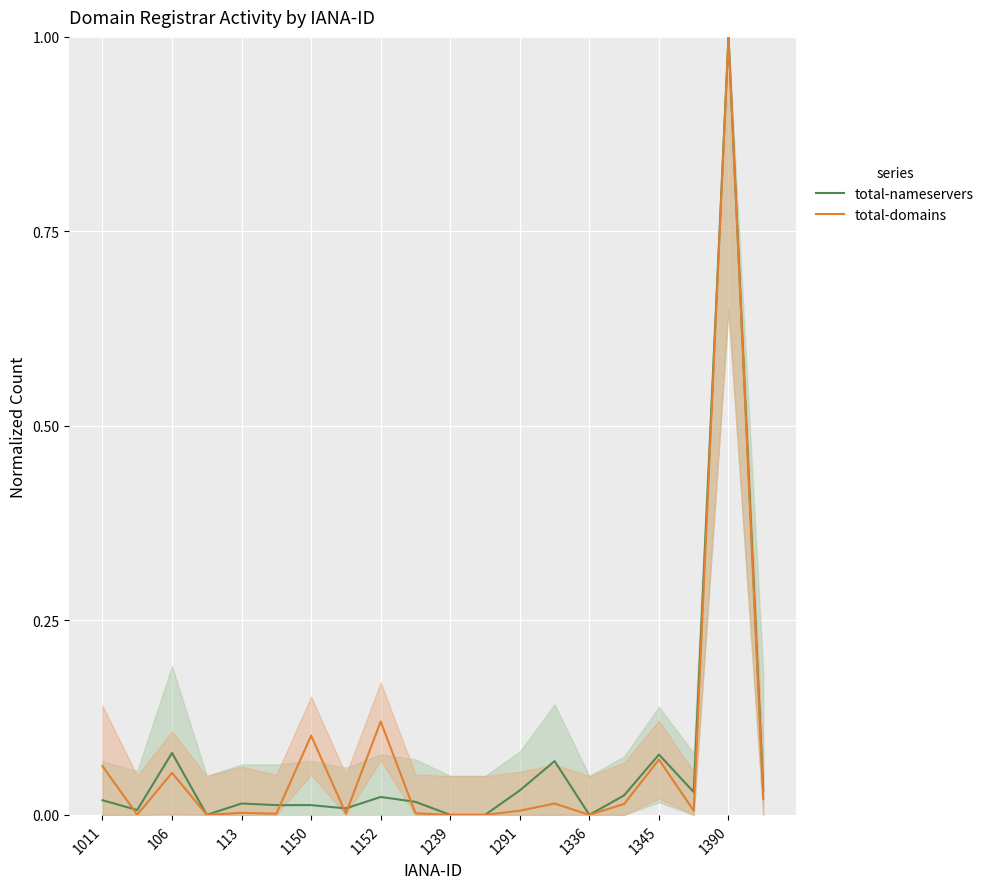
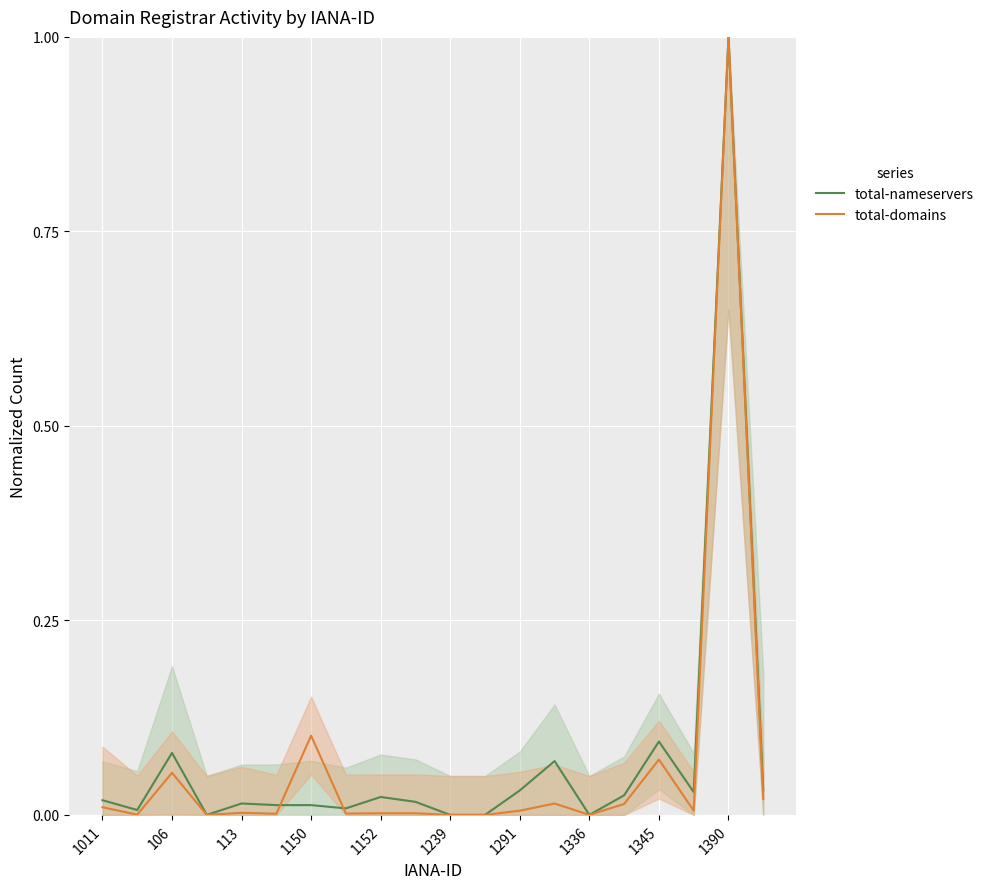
total-domains, 1011: 0.06 -> 0.01
total-domains, 1152: 0.12 -> 0.00
total-nameservers, 1345: 0.08 -> 0.09
